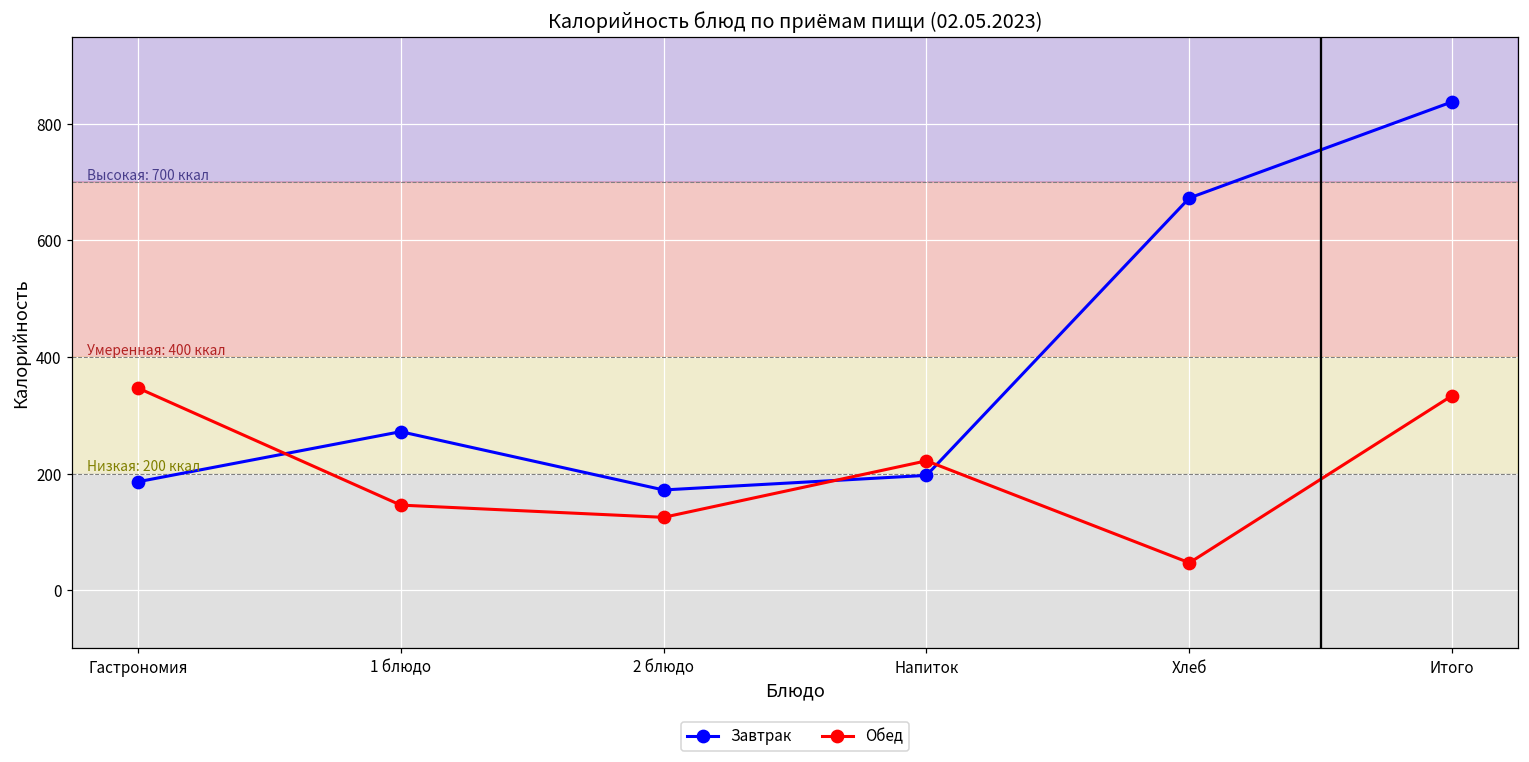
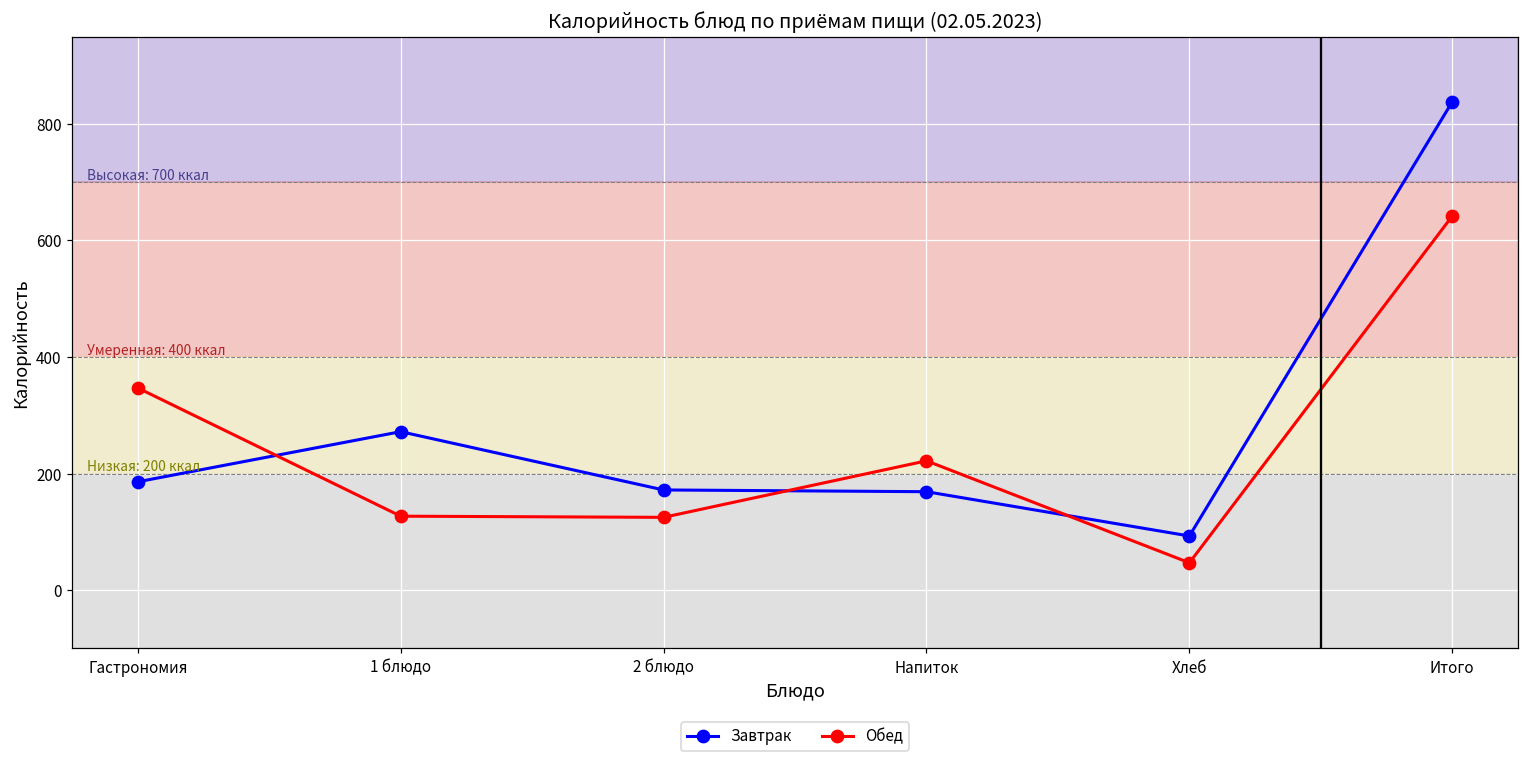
Обед, 1 блюдо: 150 -> 130
Завтрак, Напиток: 200 -> 170
Завтрак, Хлеб: 670 -> 90
Обед, Итого: 330 -> 640
